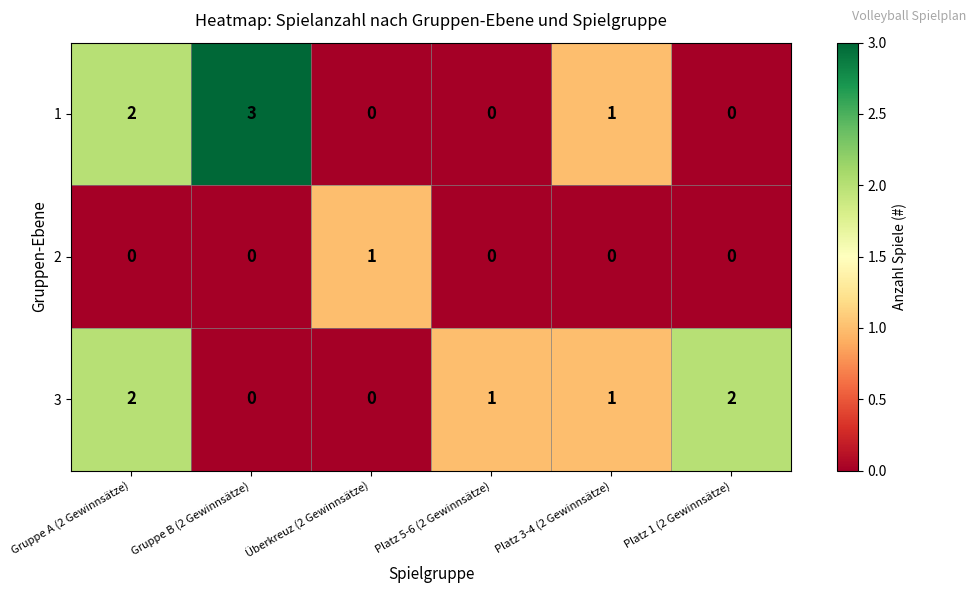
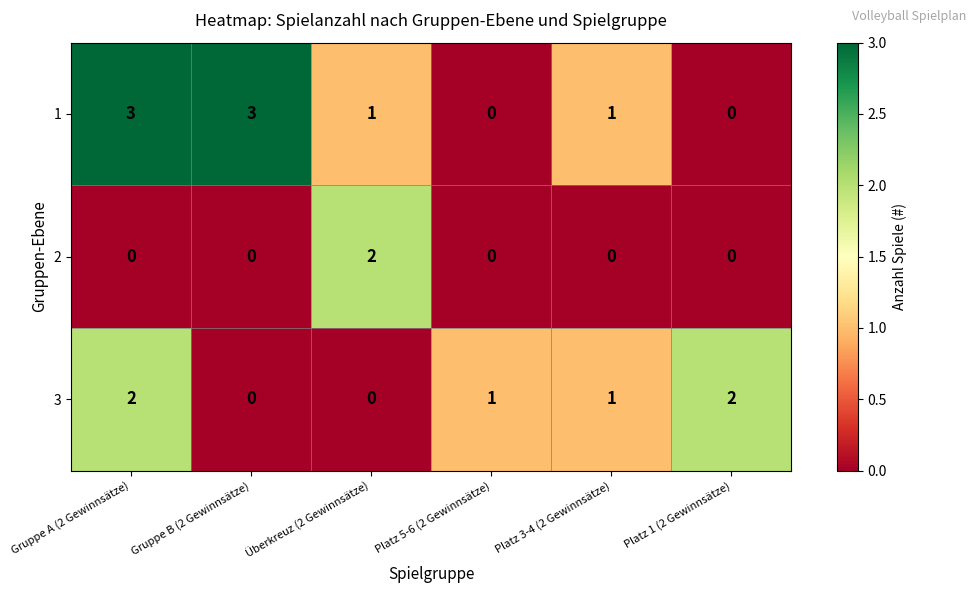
1, Gruppe A (2 Gewinnsätze): 2 -> 3
1, Überkreuz (2 Gewinnsätze): 0 -> 1
2, Überkreuz (2 Gewinnsätze): 1 -> 2
